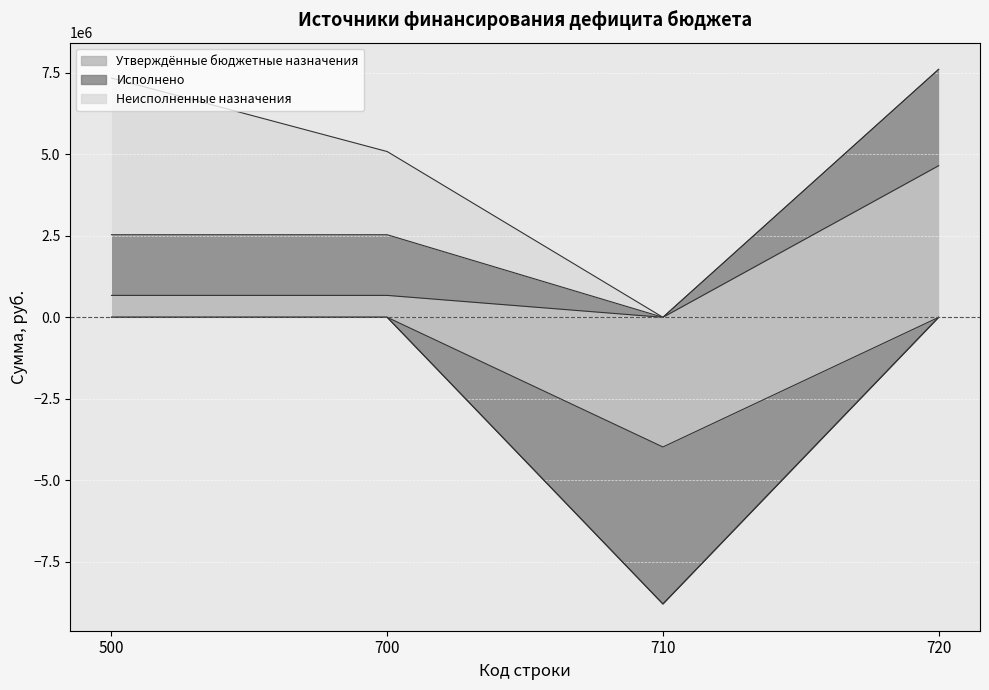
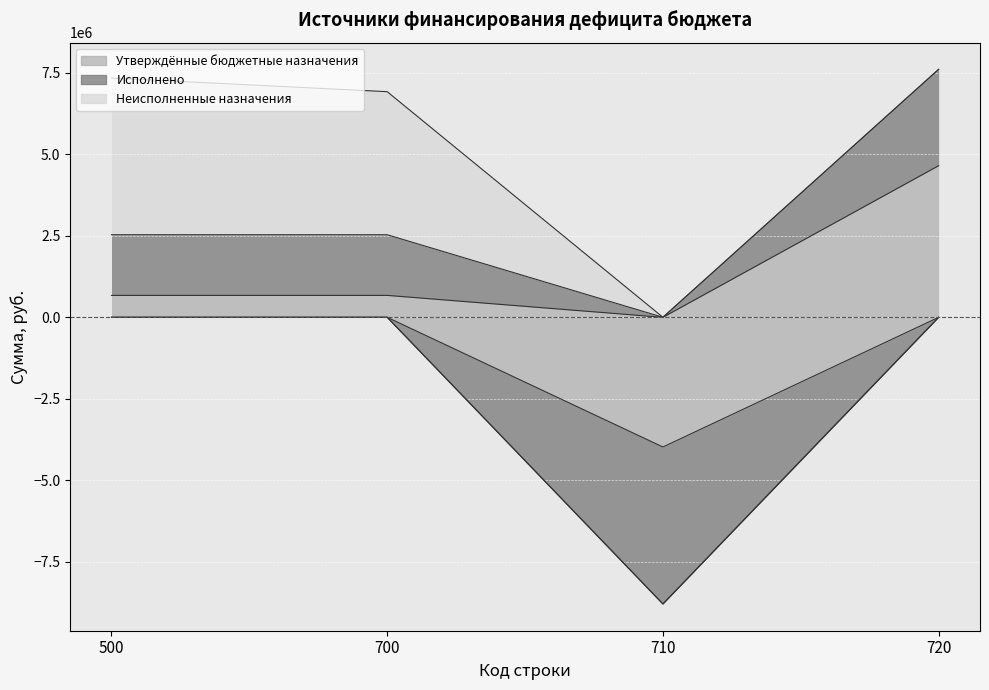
Неисполненные назначения, 700: 2600000 -> 4400000
